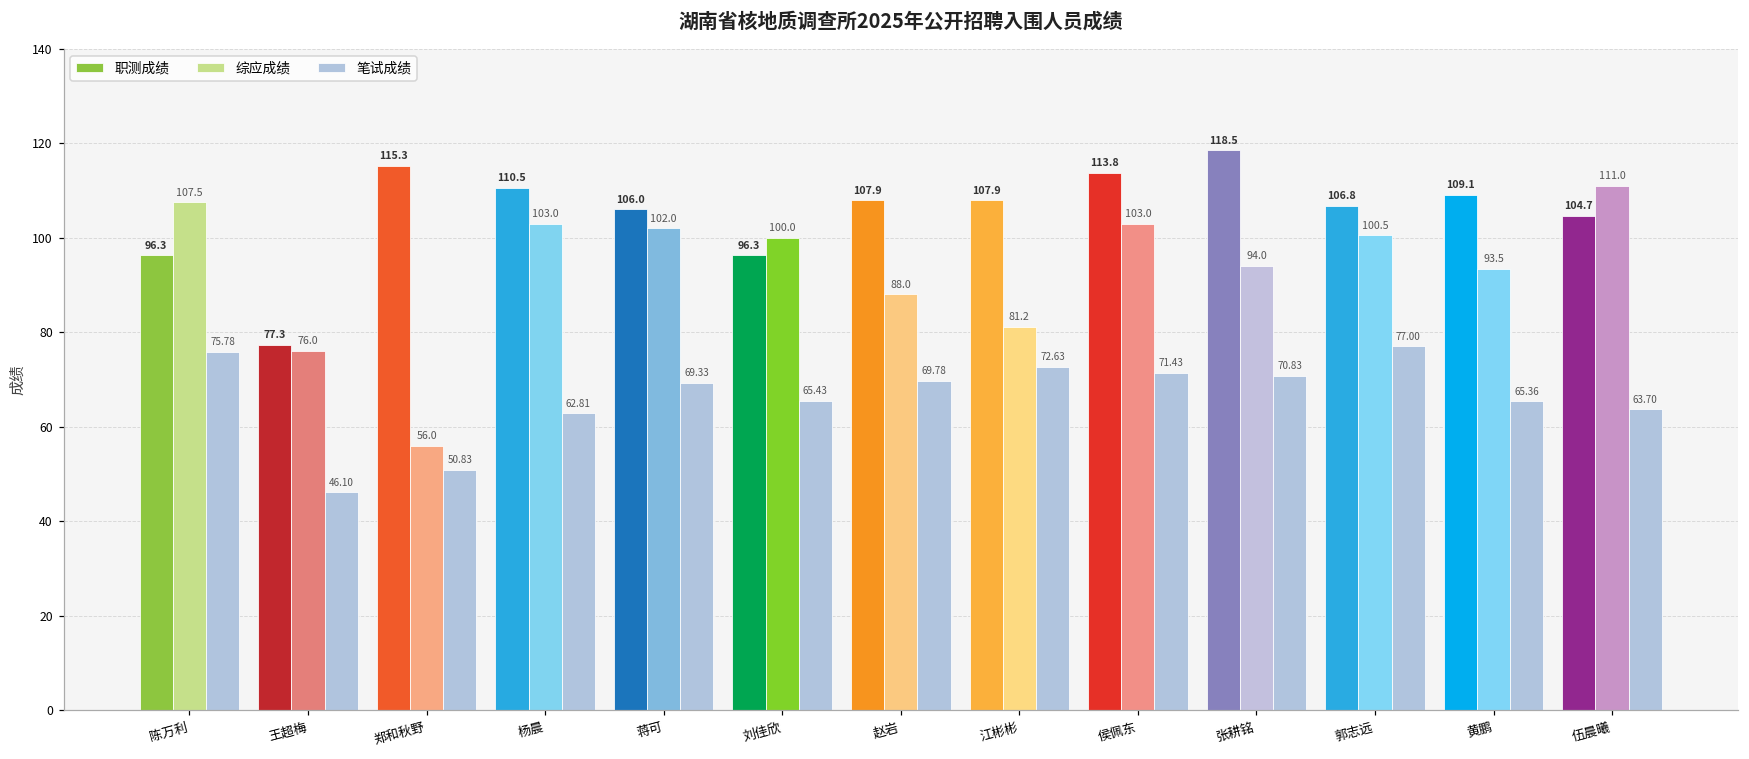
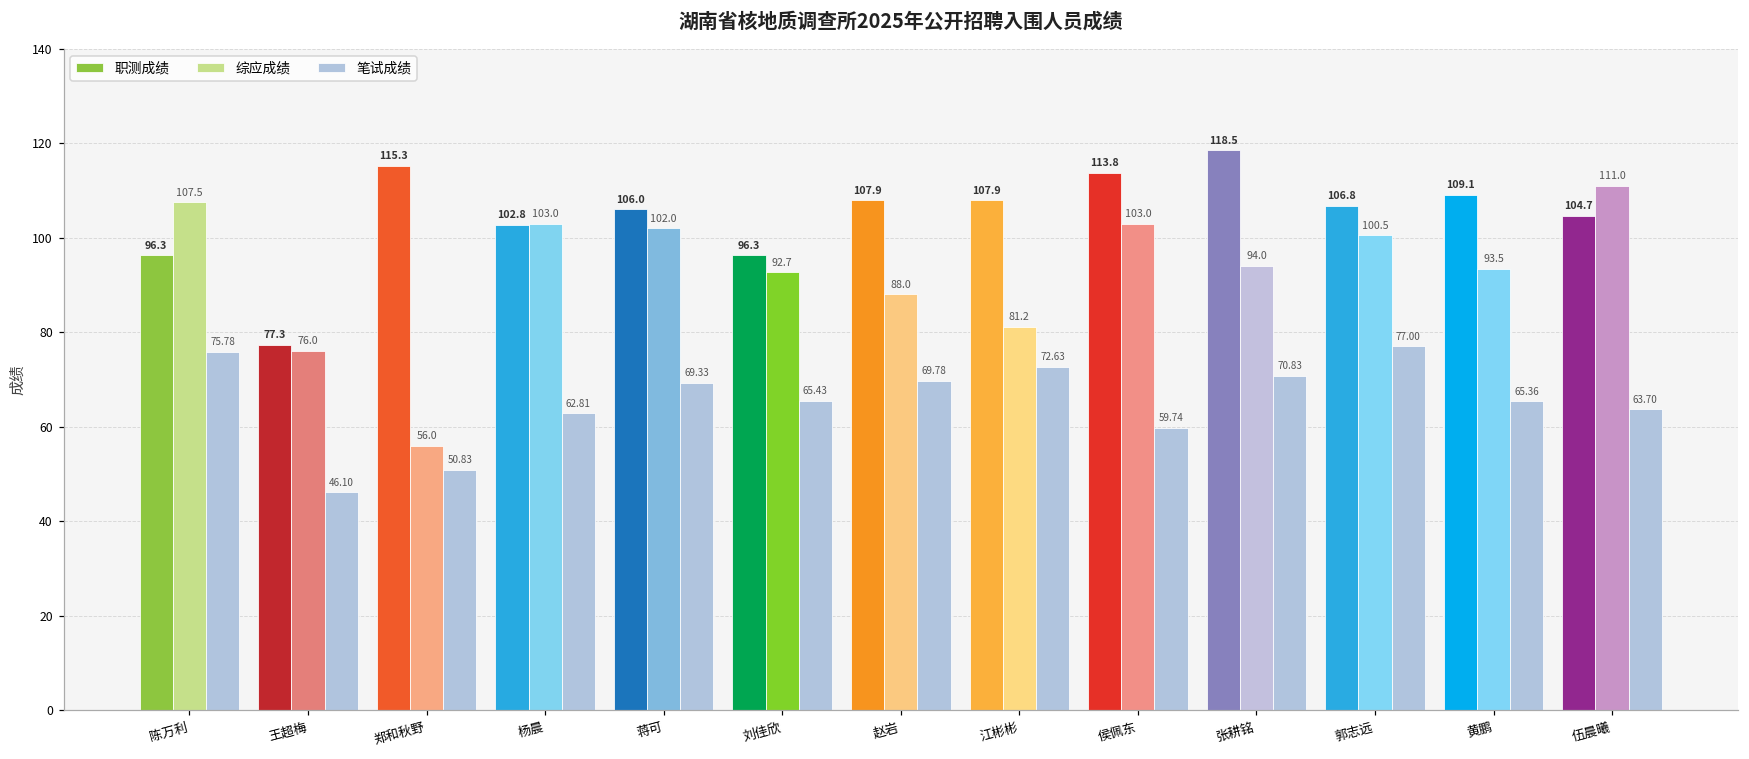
职测成绩, 杨晨: 110.5 -> 102.8
综应成绩, 刘佳欣: 100.0 -> 92.7
笔试成绩, 侯佩东: 71.43 -> 59.74
